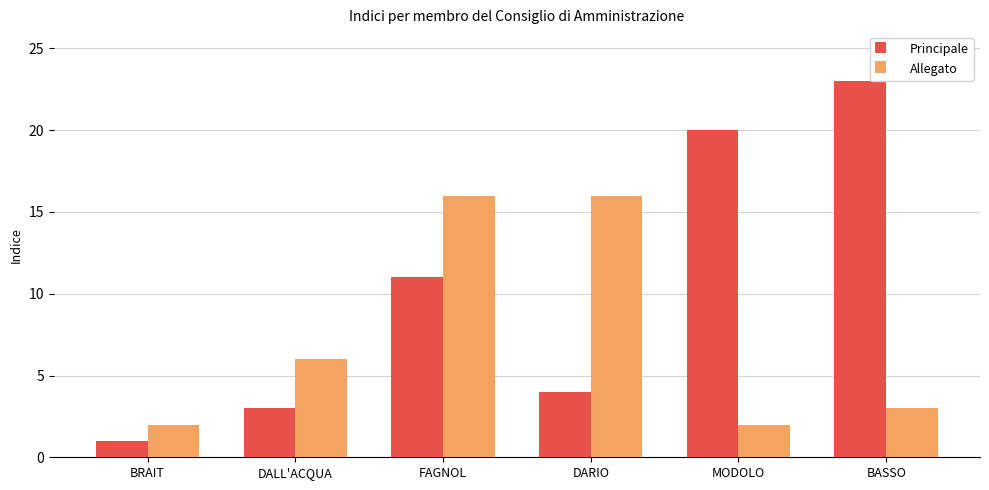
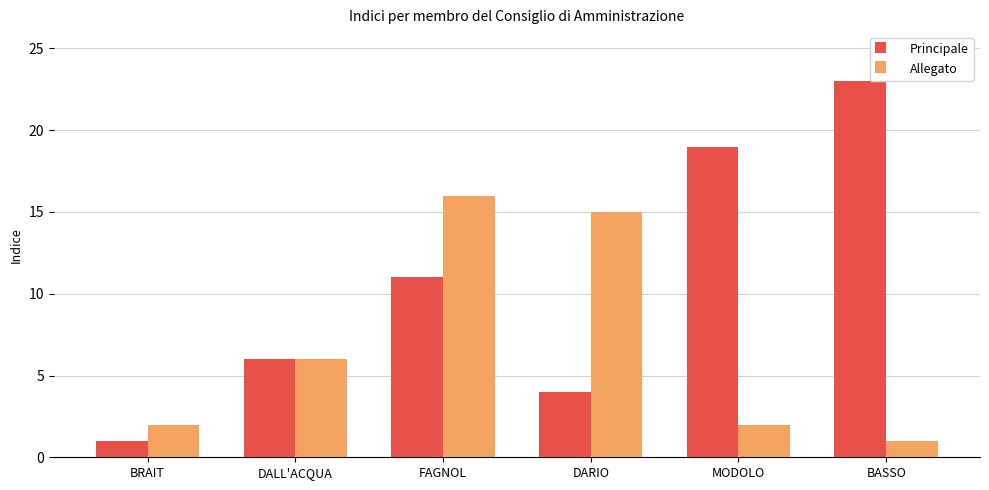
Principale, DALL'ACQUA: 3 -> 6
Allegato, DARIO: 16 -> 15
Principale, MODOLO: 20 -> 19
Allegato, BASSO: 3 -> 1
